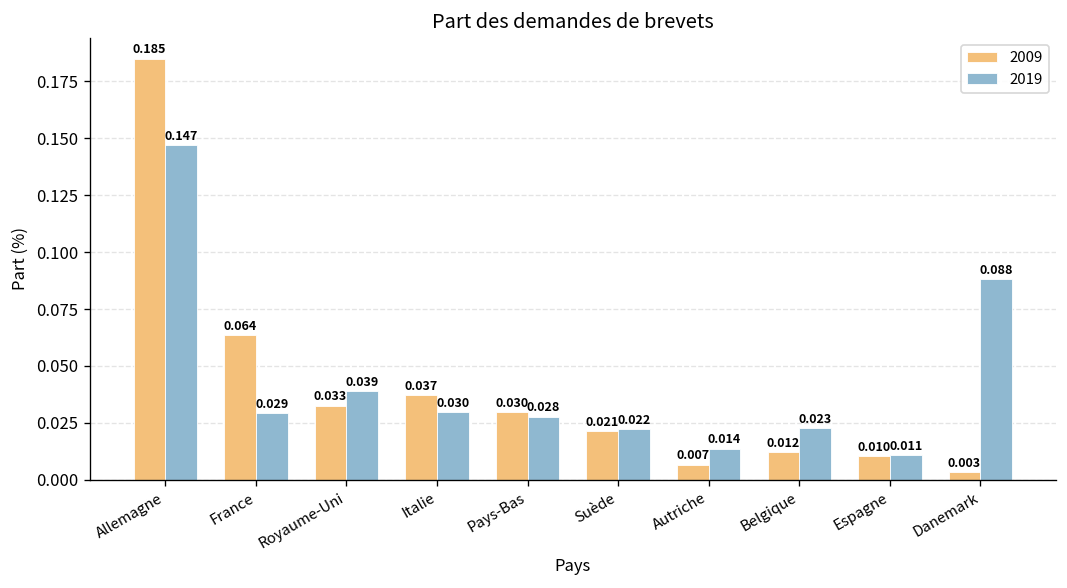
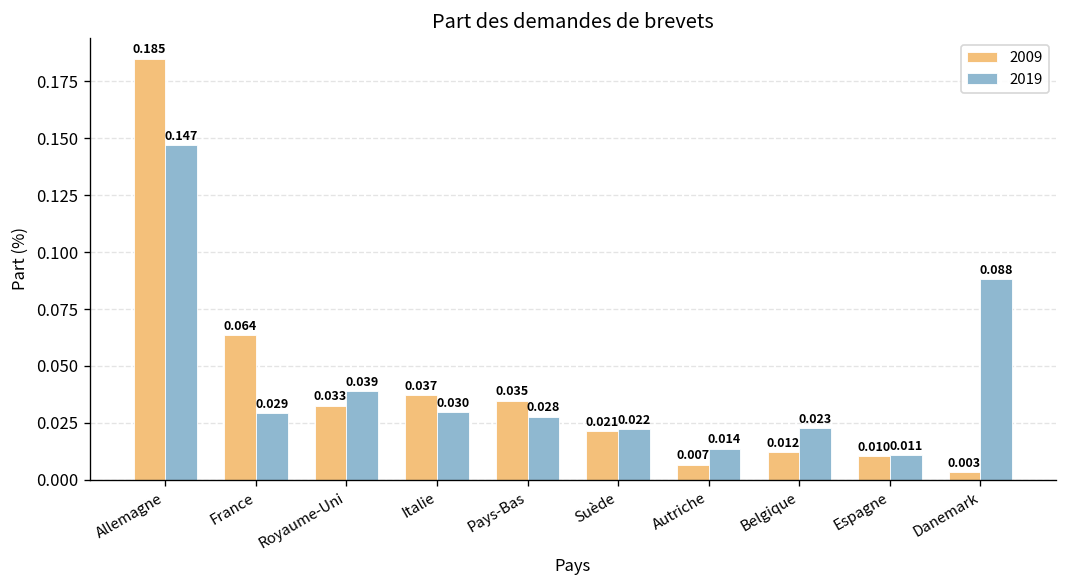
2009, Pays-Bas: 0.030 -> 0.035
